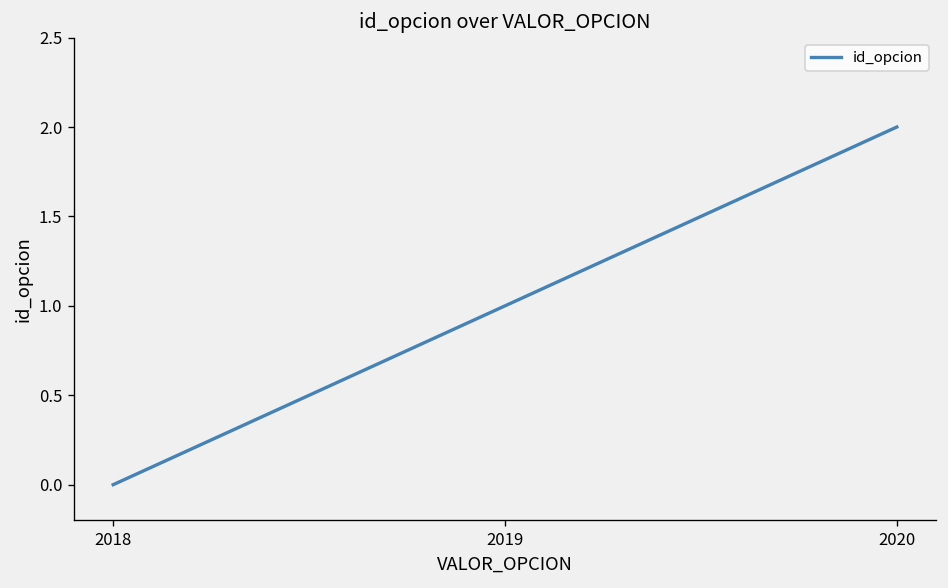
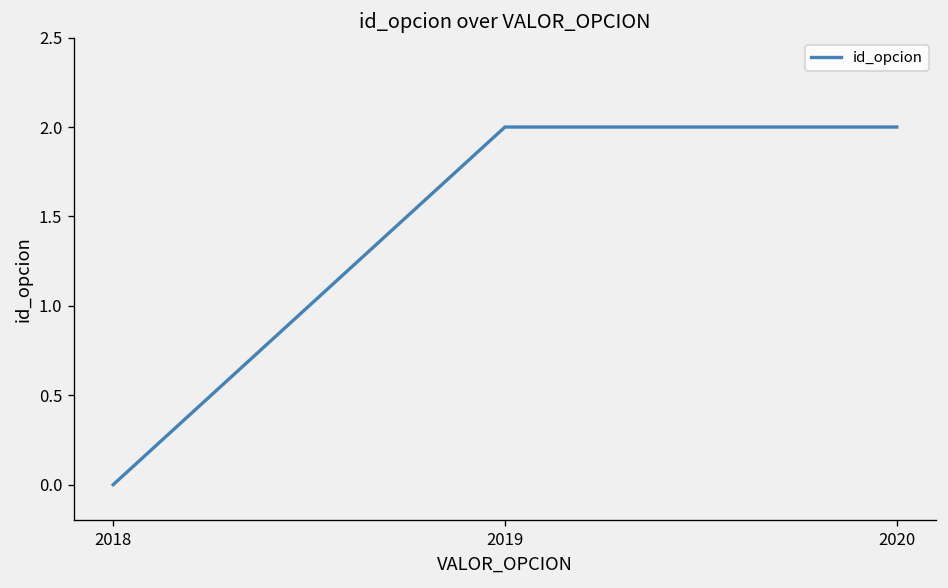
2019: 1 -> 2
